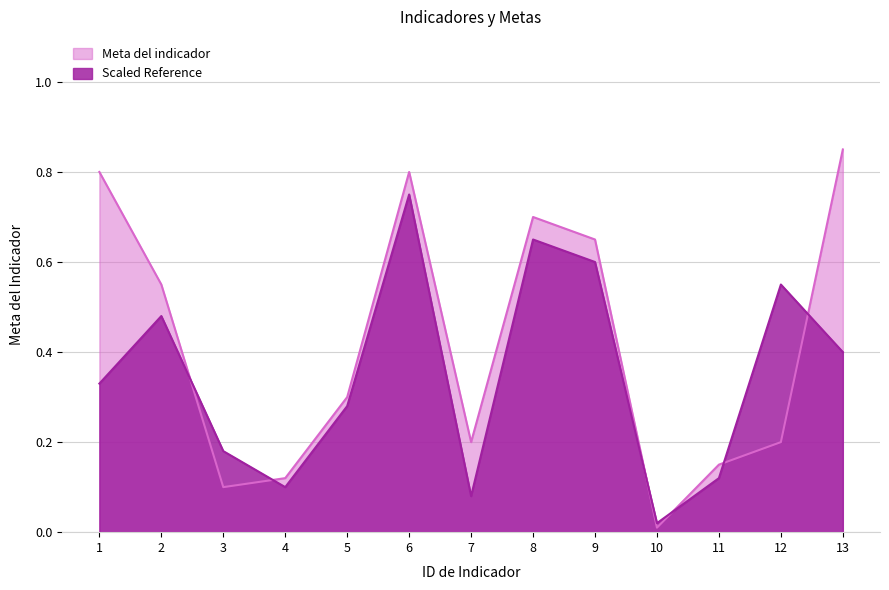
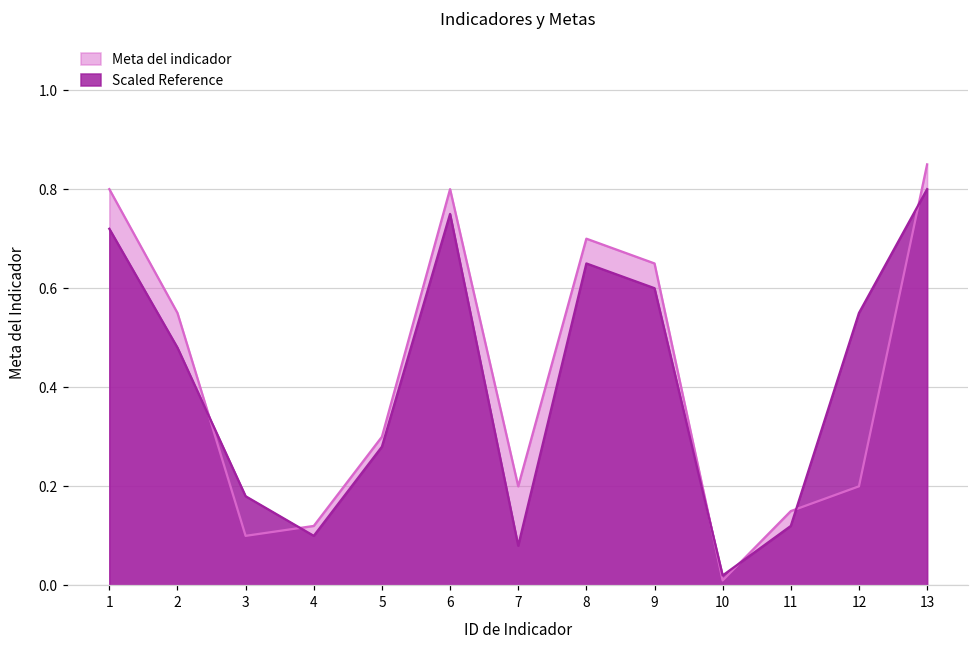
Scaled Reference, 1: 0.33 -> 0.72
Scaled Reference, 13: 0.4 -> 0.8
